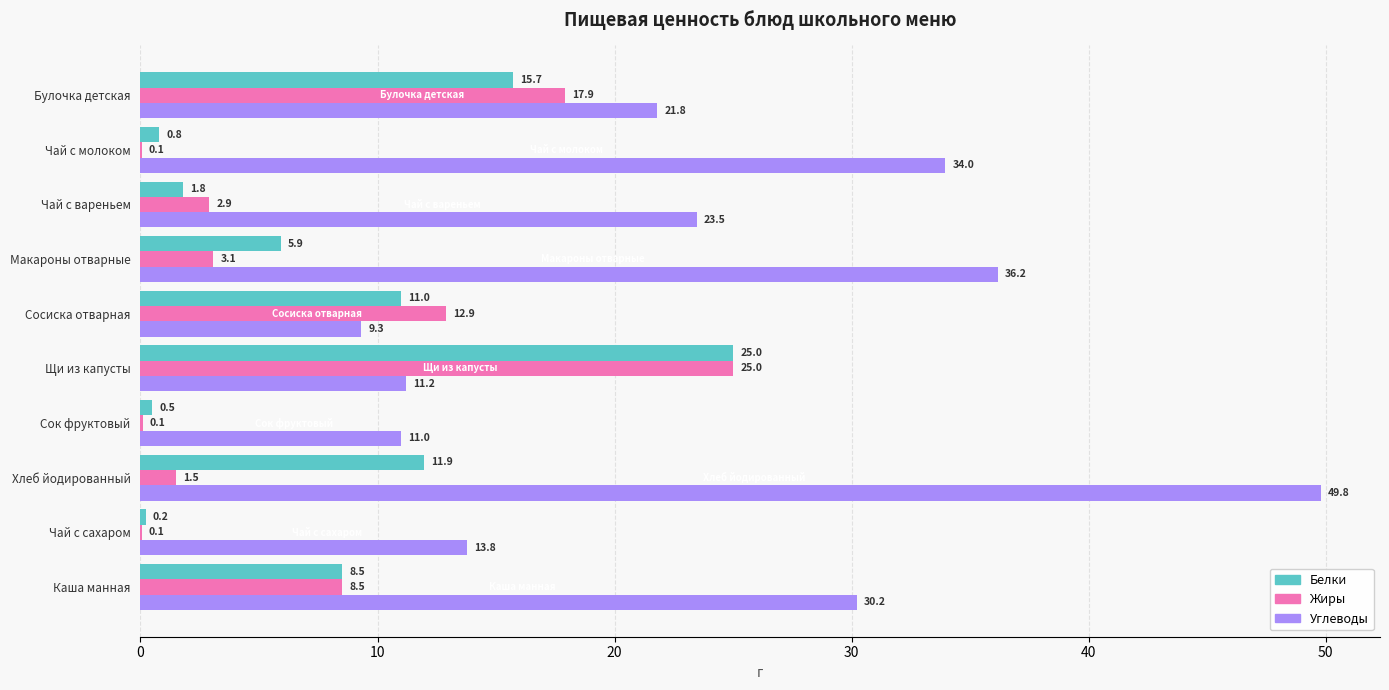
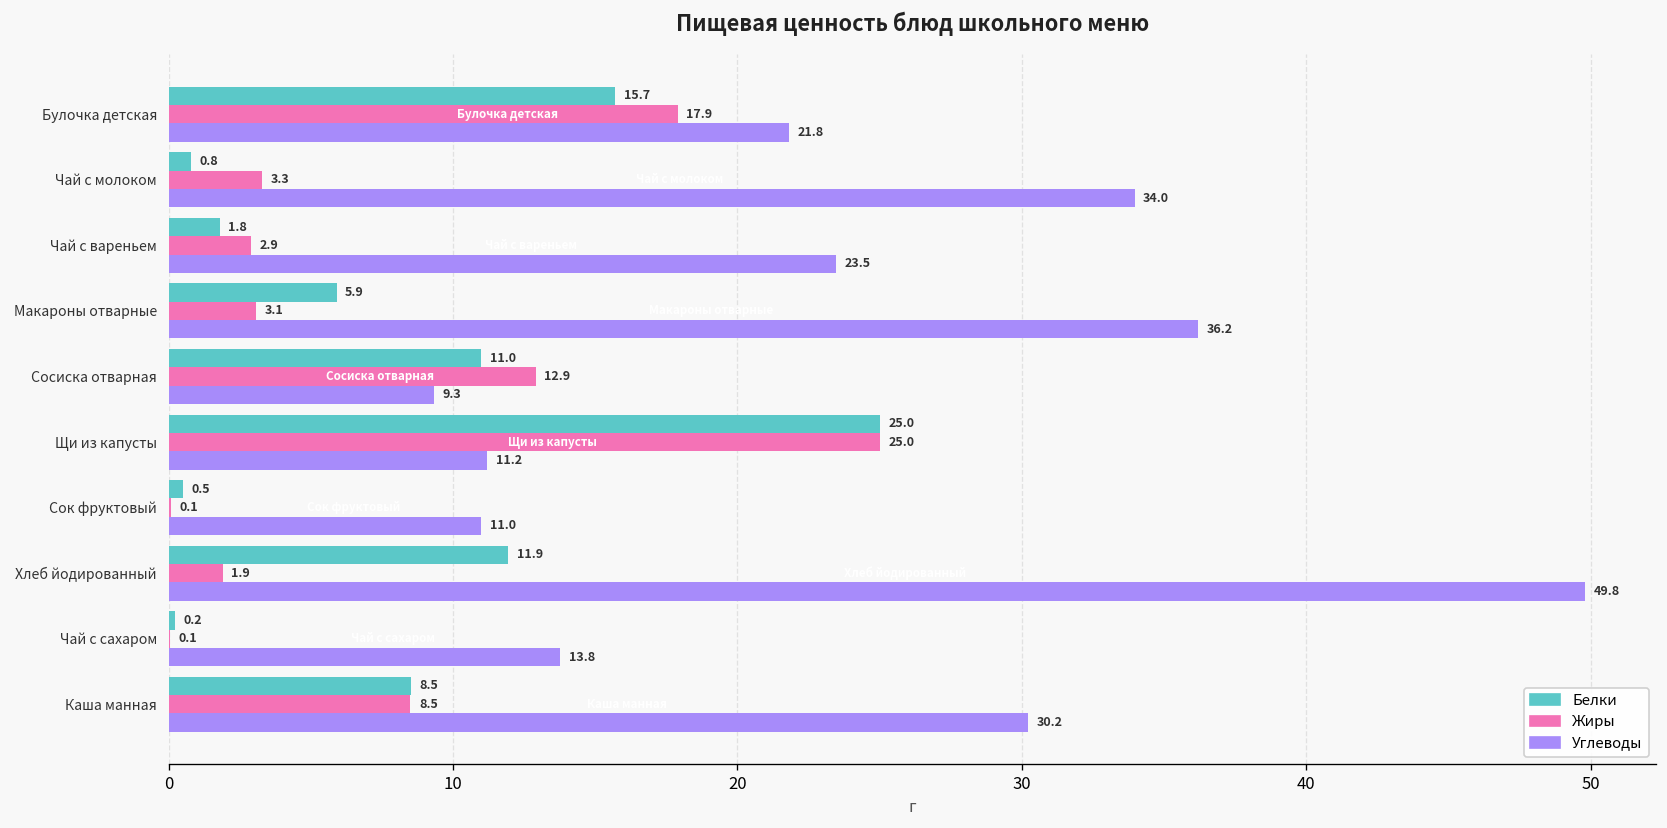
Жиры, Чай с молоком: 0.1 -> 3.3
Жиры, Хлеб йодированный: 1.5 -> 1.9
